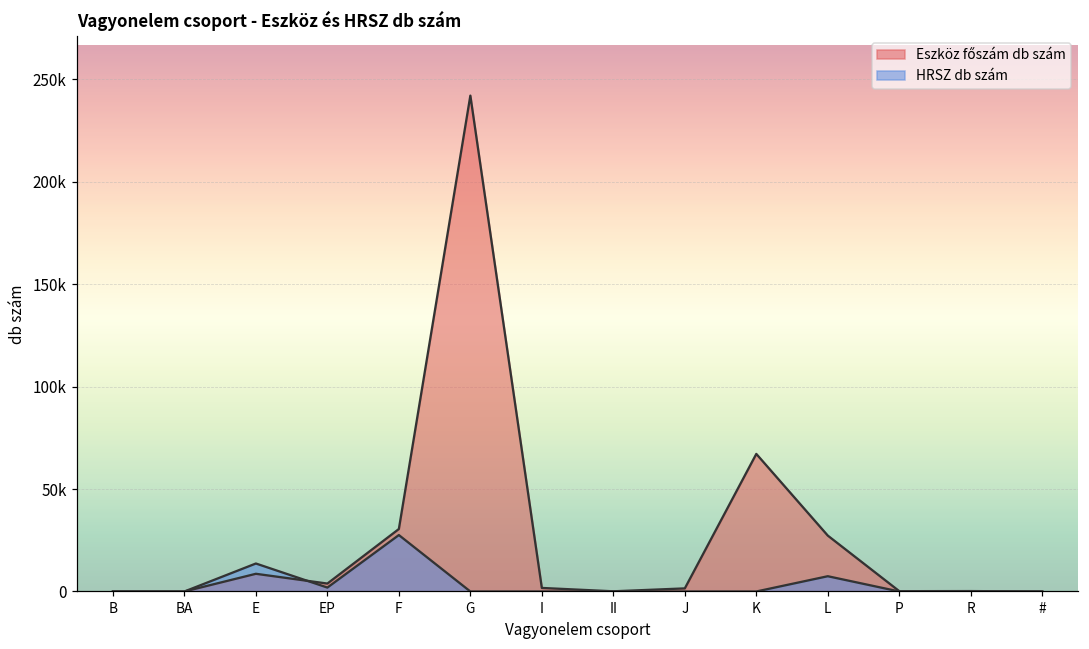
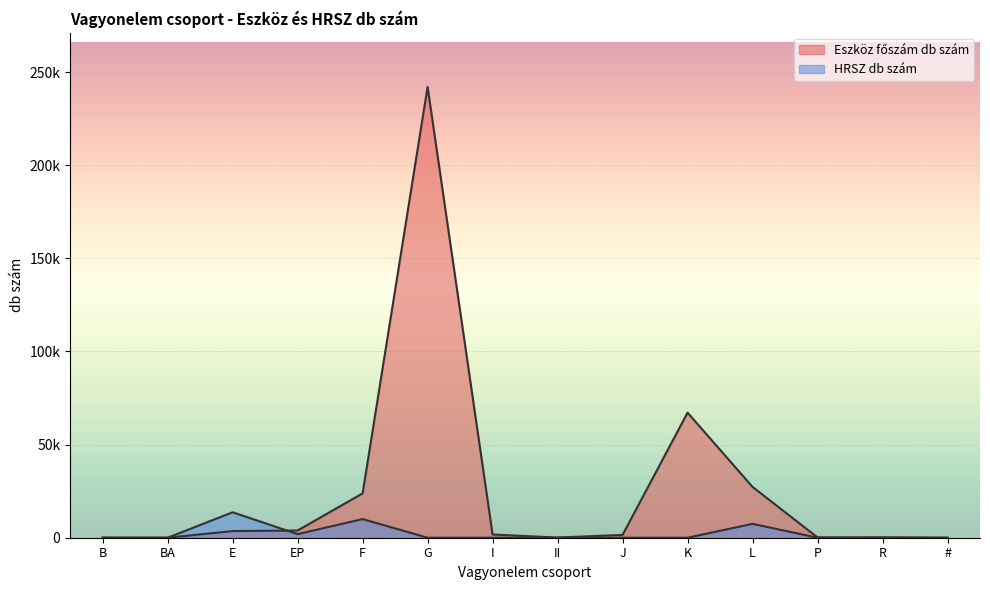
Eszköz főszám db szám, E: 9000 -> 4000
Eszköz főszám db szám, F: 30000 -> 24000
HRSZ db szám, F: 28000 -> 10000
